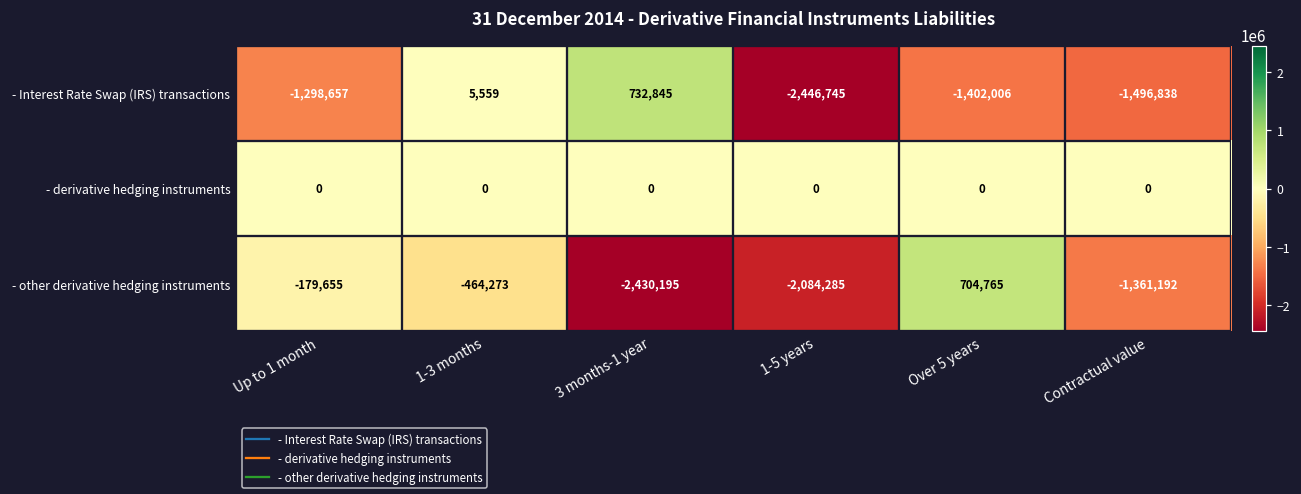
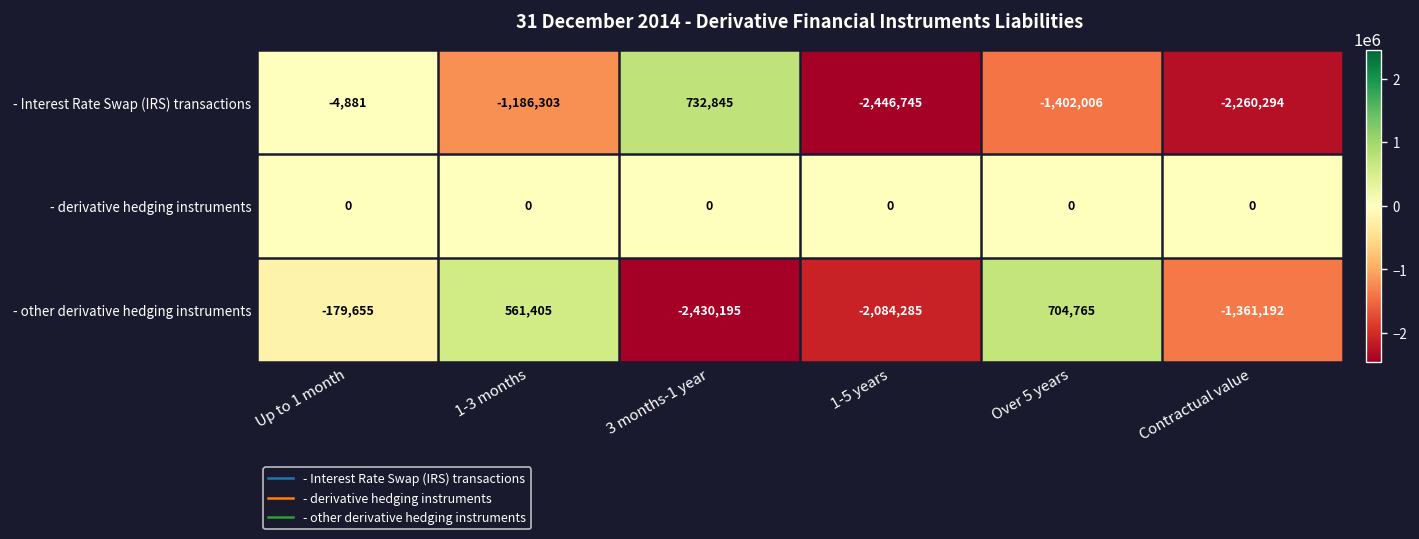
- Interest Rate Swap (IRS) transactions, Up to 1 month: -1,298,657 -> -4,881
- Interest Rate Swap (IRS) transactions, 1-3 months: 5,559 -> -1,186,303
- Interest Rate Swap (IRS) transactions, Contractual value: -1,496,838 -> -2,260,294
- other derivative hedging instruments, 1-3 months: -464,273 -> 561,405
